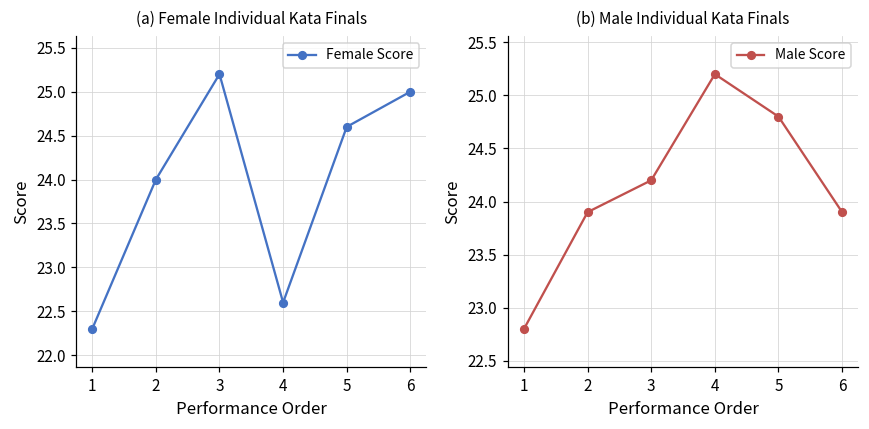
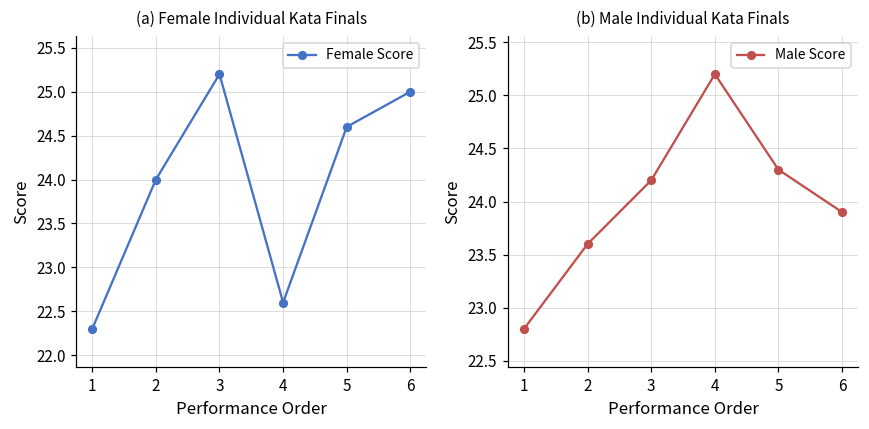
(b) Male Individual Kata Finals, 2: 23.9 -> 23.6
(b) Male Individual Kata Finals, 5: 24.8 -> 24.3
